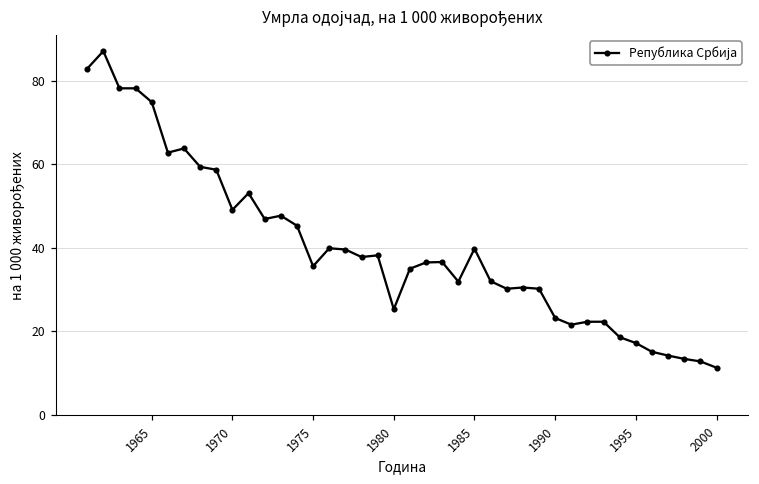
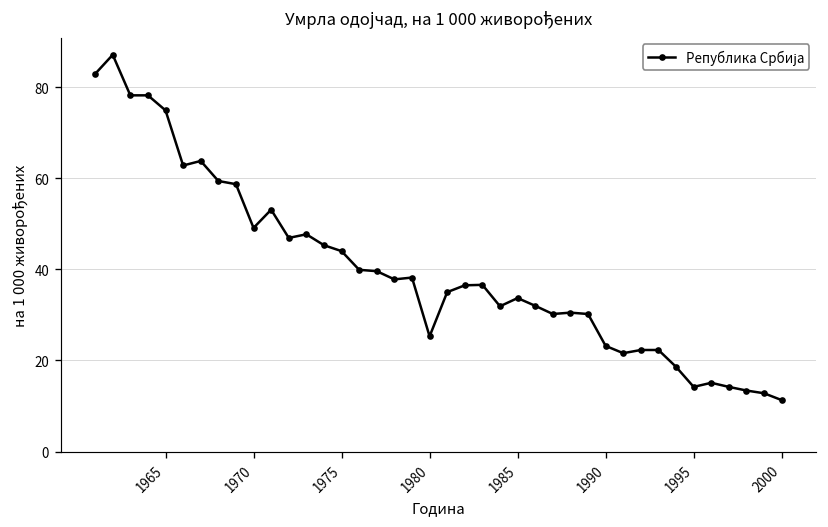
1975: 36 -> 44
1985: 40 -> 34
1995: 17 -> 14
